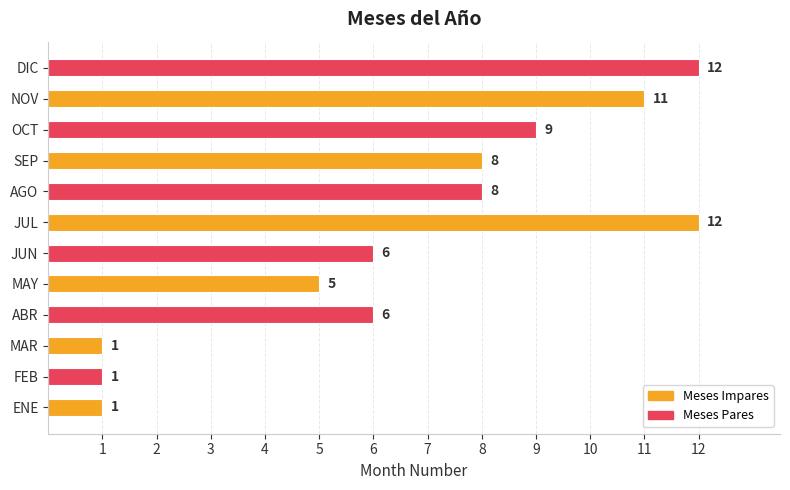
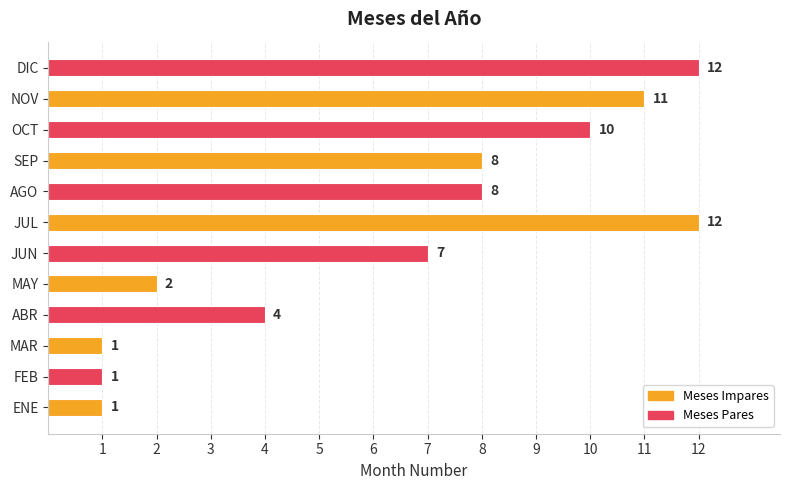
OCT: 9 -> 10
JUN: 6 -> 7
MAY: 5 -> 2
ABR: 6 -> 4
